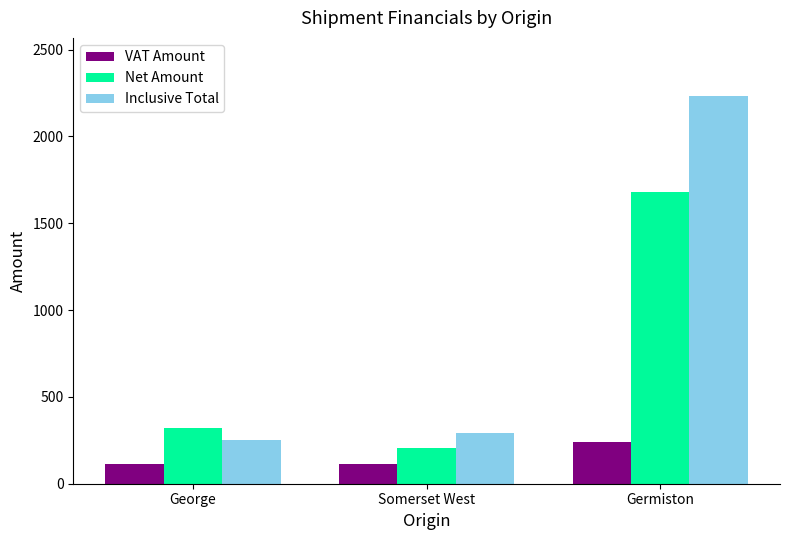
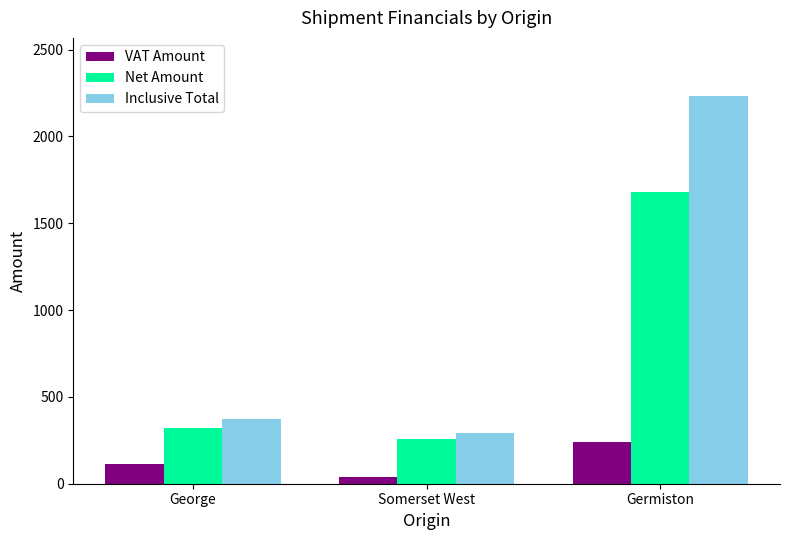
Inclusive Total, George: 250 -> 370
VAT Amount, Somerset West: 110 -> 40
Net Amount, Somerset West: 200 -> 260
